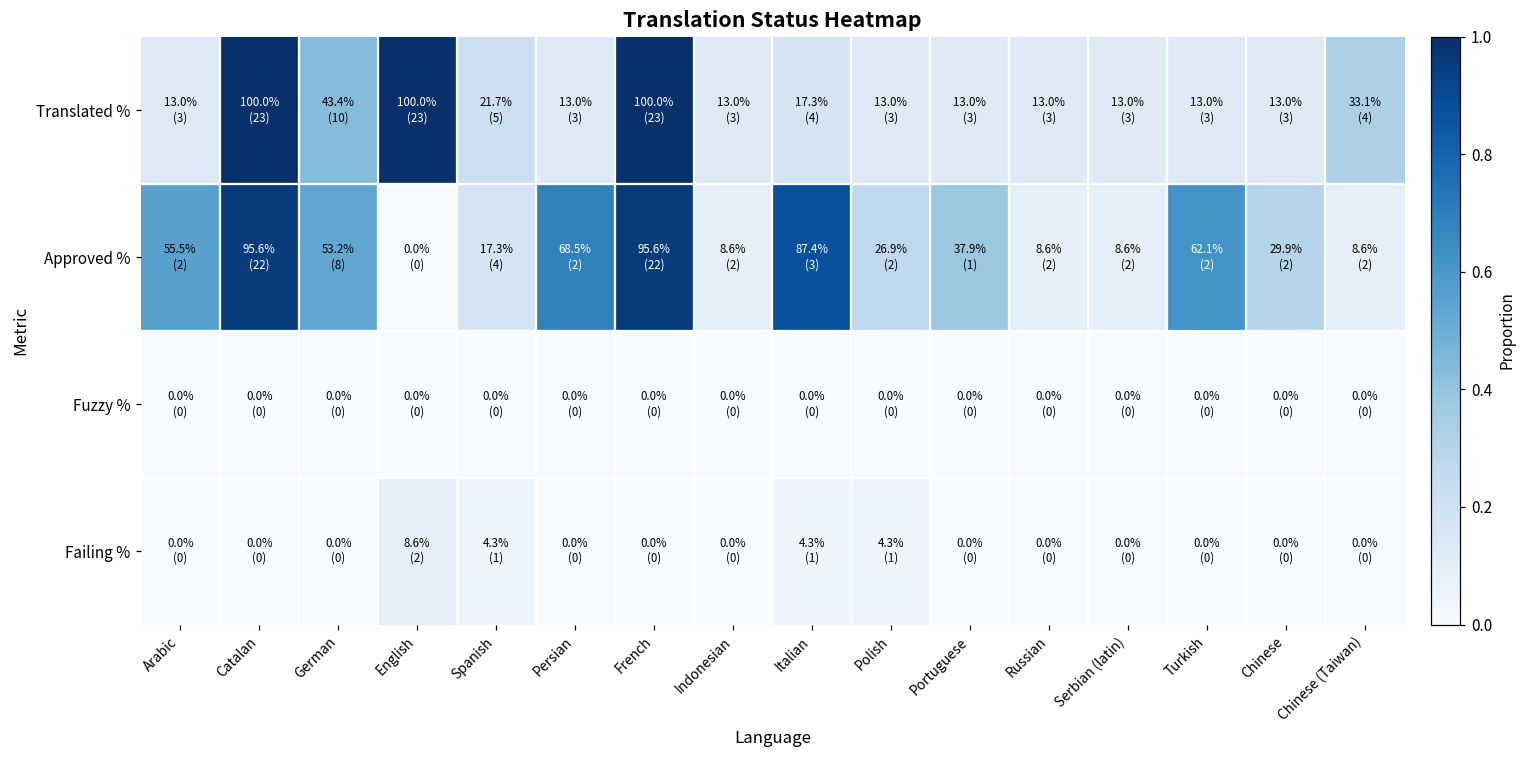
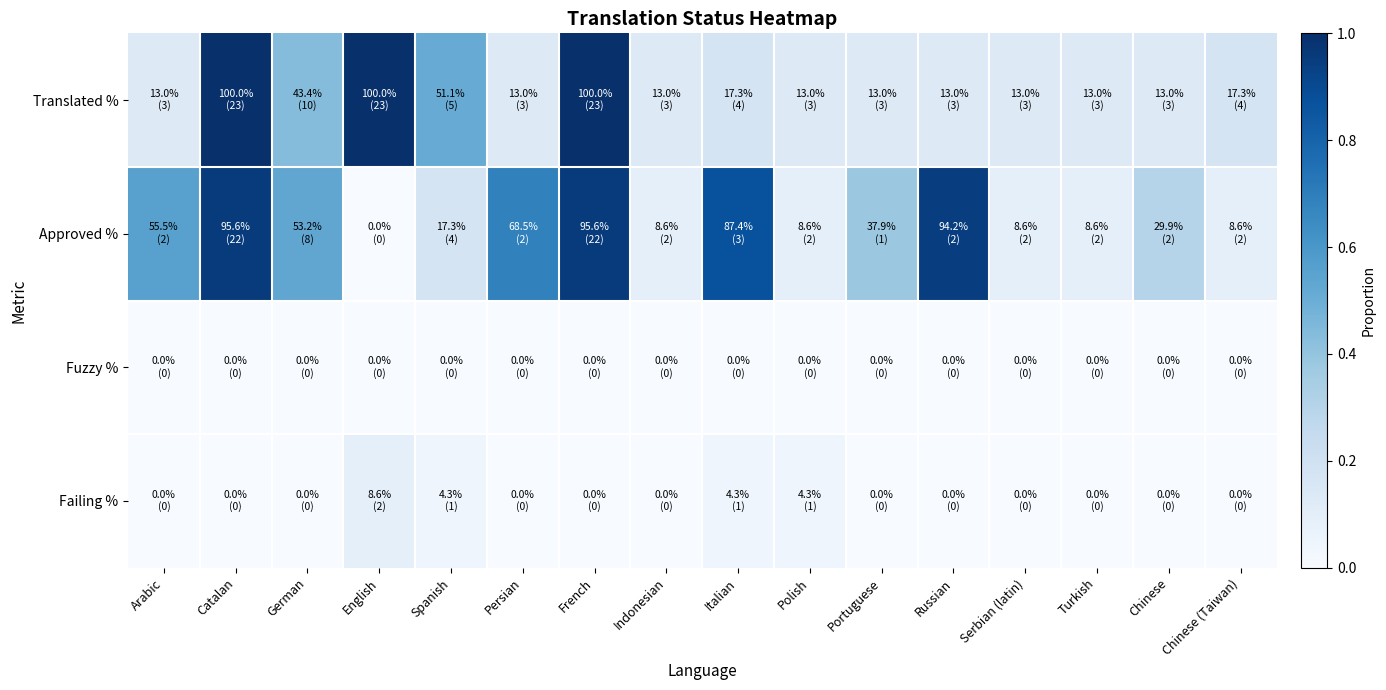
Translated %, Spanish: 21.7% -> 51.1%
Translated %, Chinese (Taiwan): 33.1% -> 17.3%
Approved %, Polish: 26.9% -> 8.6%
Approved %, Russian: 8.6% -> 94.2%
Approved %, Turkish: 62.1% -> 8.6%
